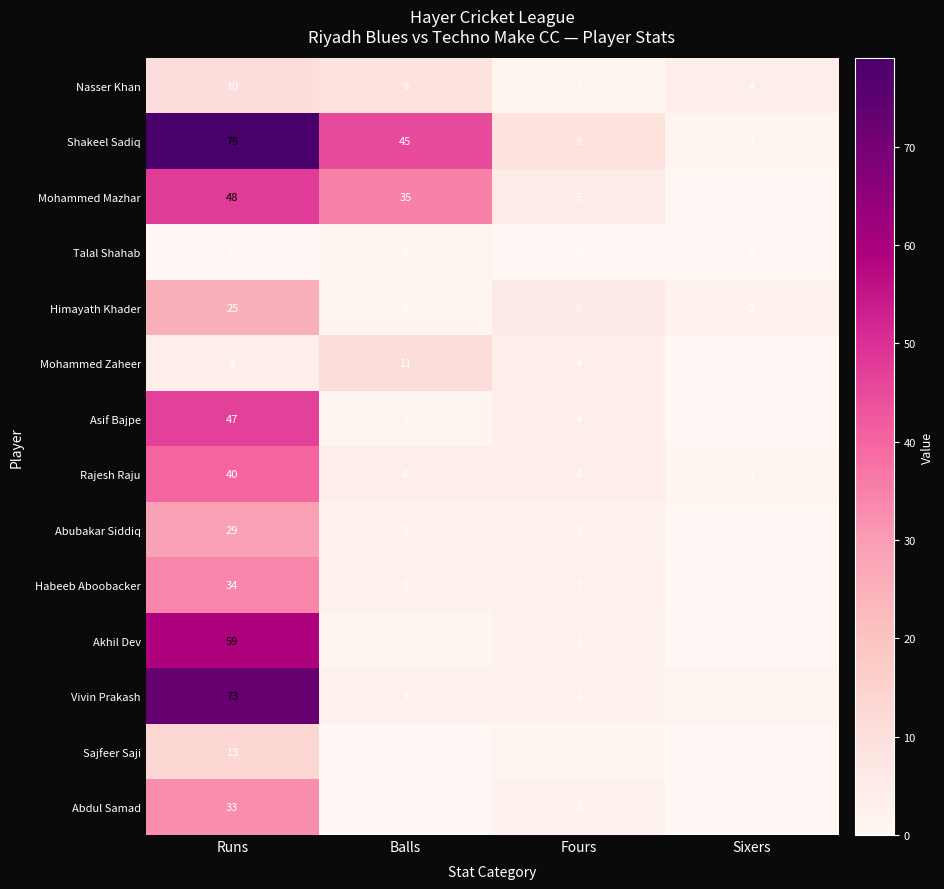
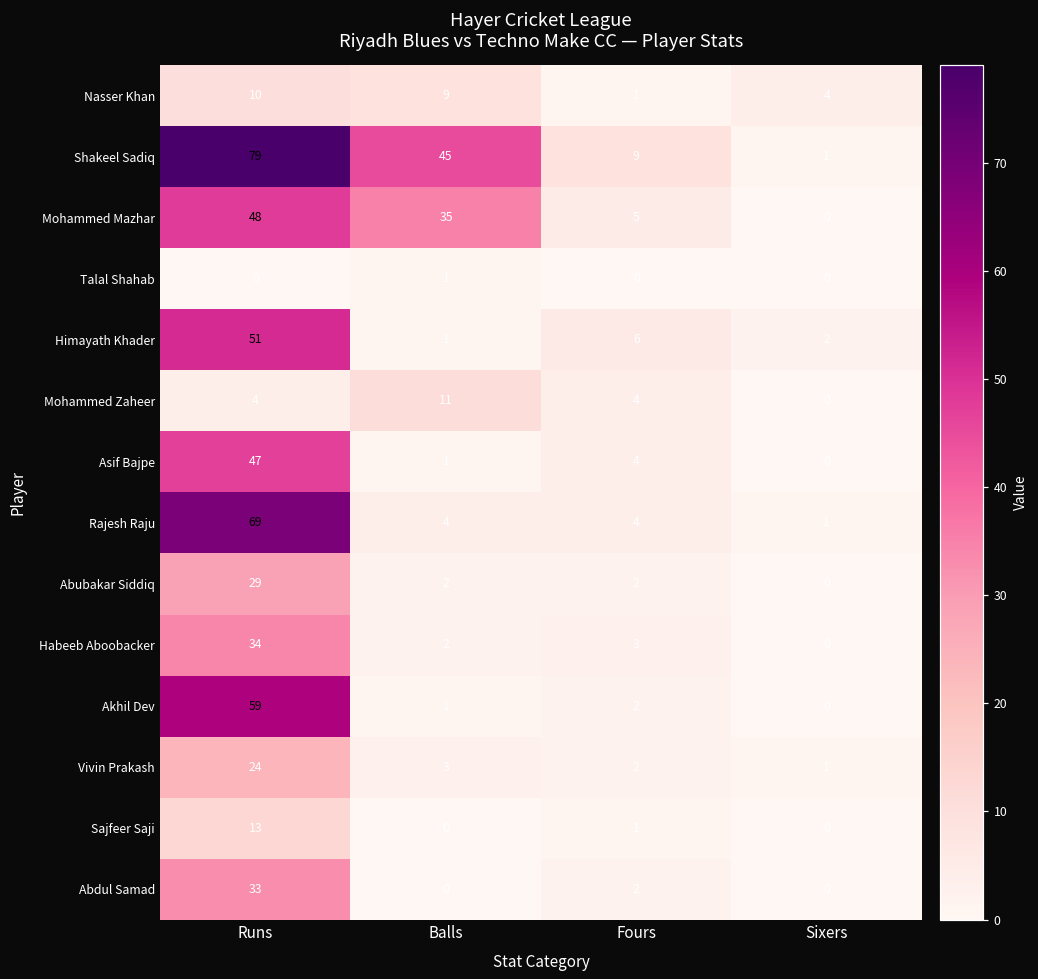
Himayath Khader, Runs: 25 -> 51
Rajesh Raju, Runs: 40 -> 69
Vivin Prakash, Runs: 73 -> 24
